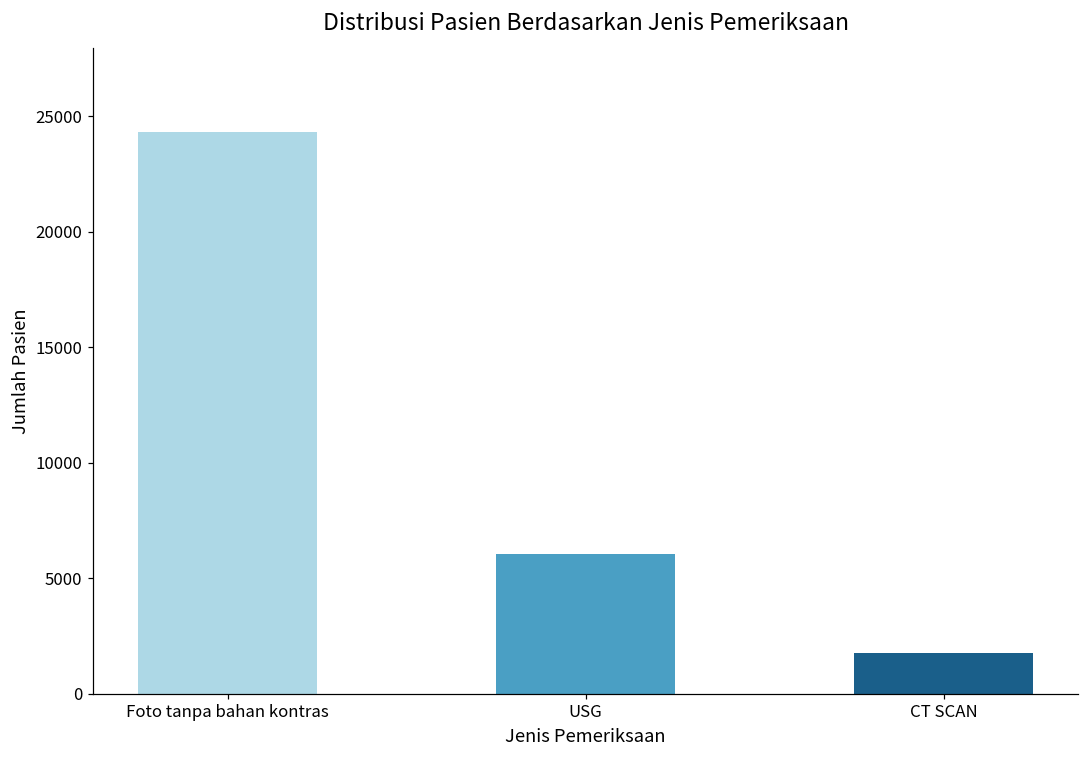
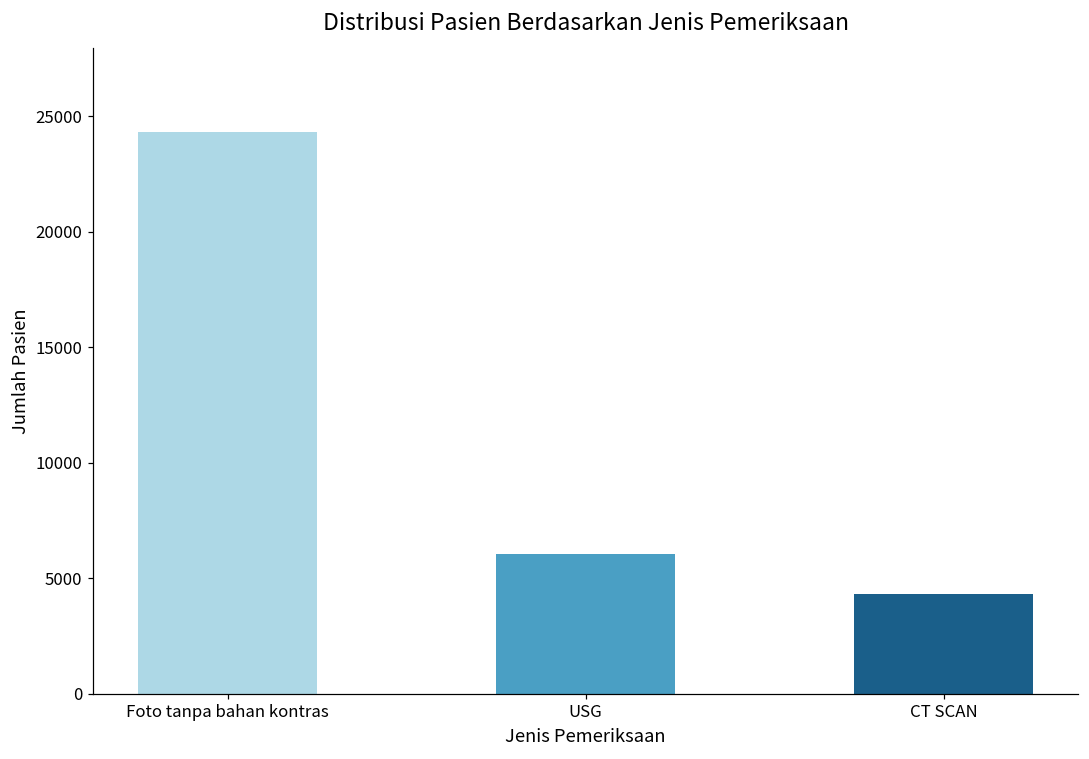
CT SCAN: 1800 -> 4300
